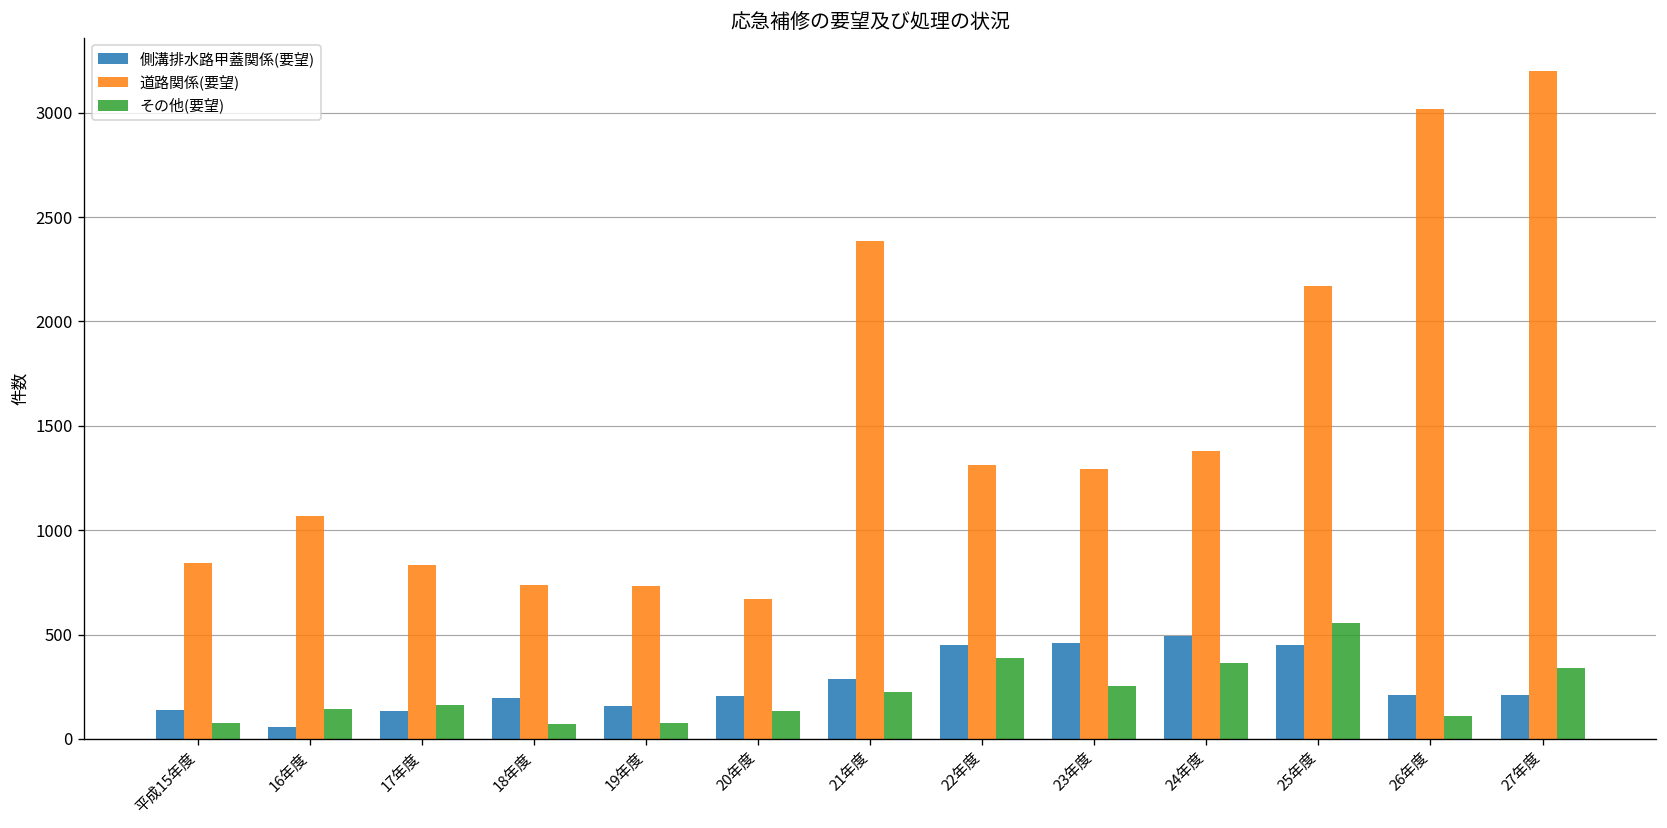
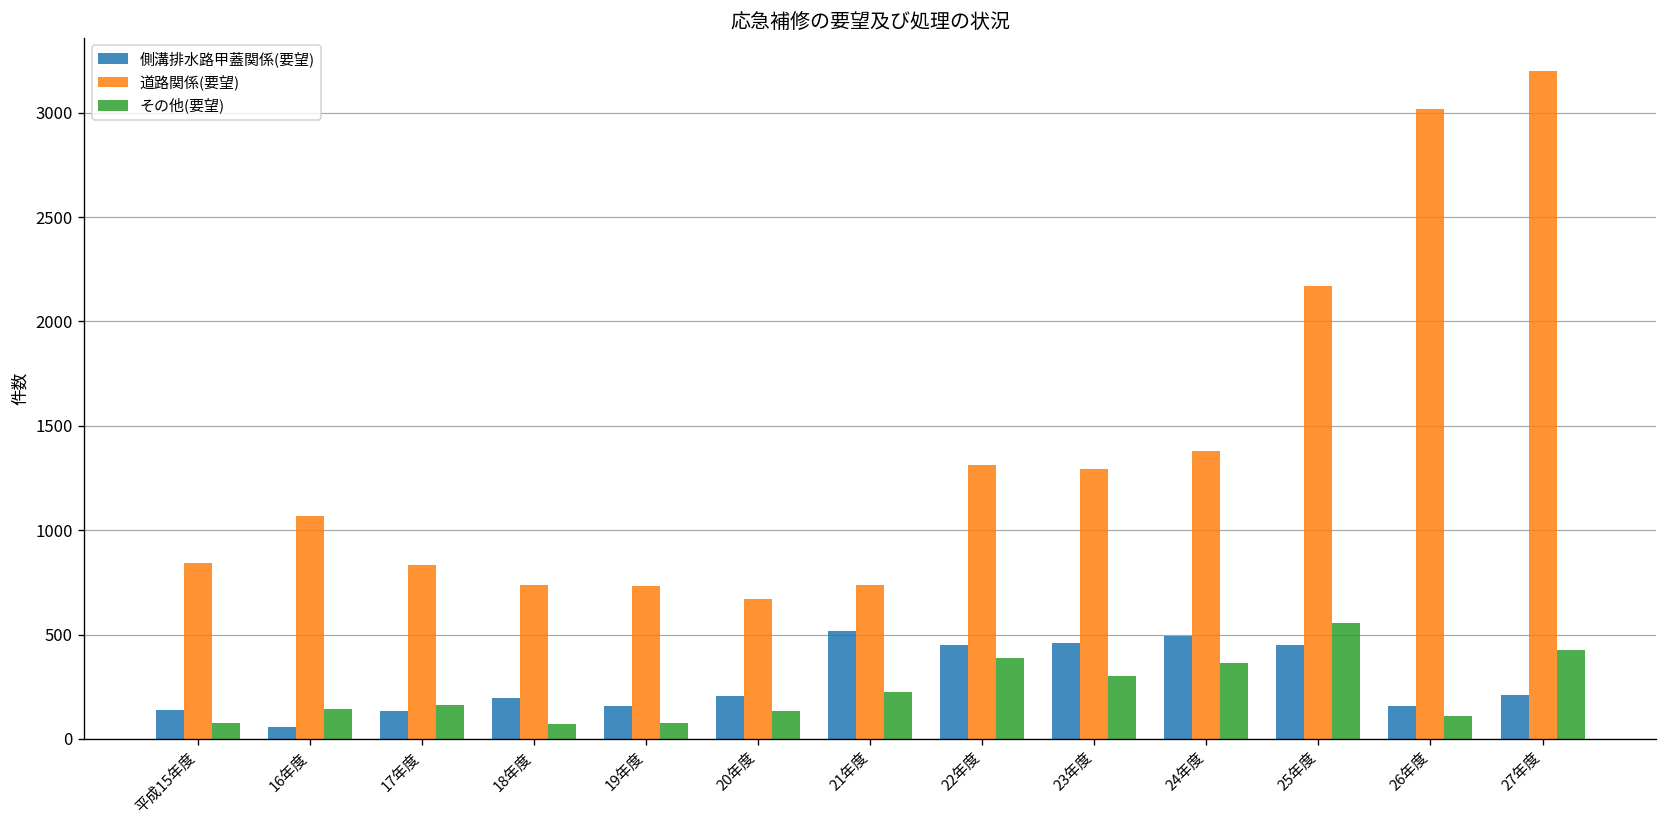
側溝排水路甲蓋関係(要望), 21年度: 290 -> 520
道路関係(要望), 21年度: 2390 -> 740
その他(要望), 23年度: 250 -> 300
側溝排水路甲蓋関係(要望), 26年度: 210 -> 160
その他(要望), 27年度: 340 -> 420
